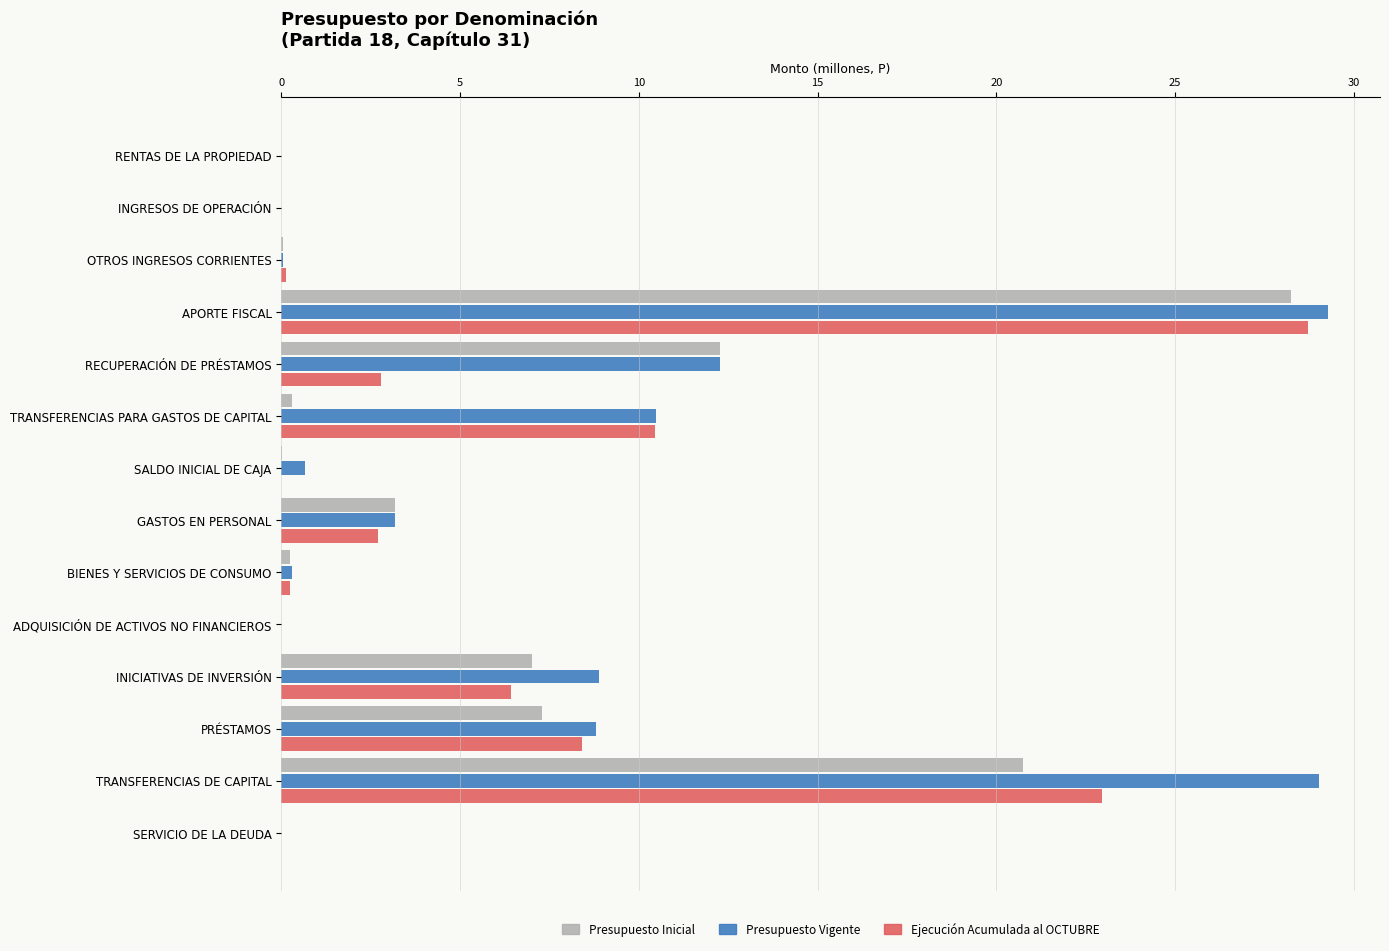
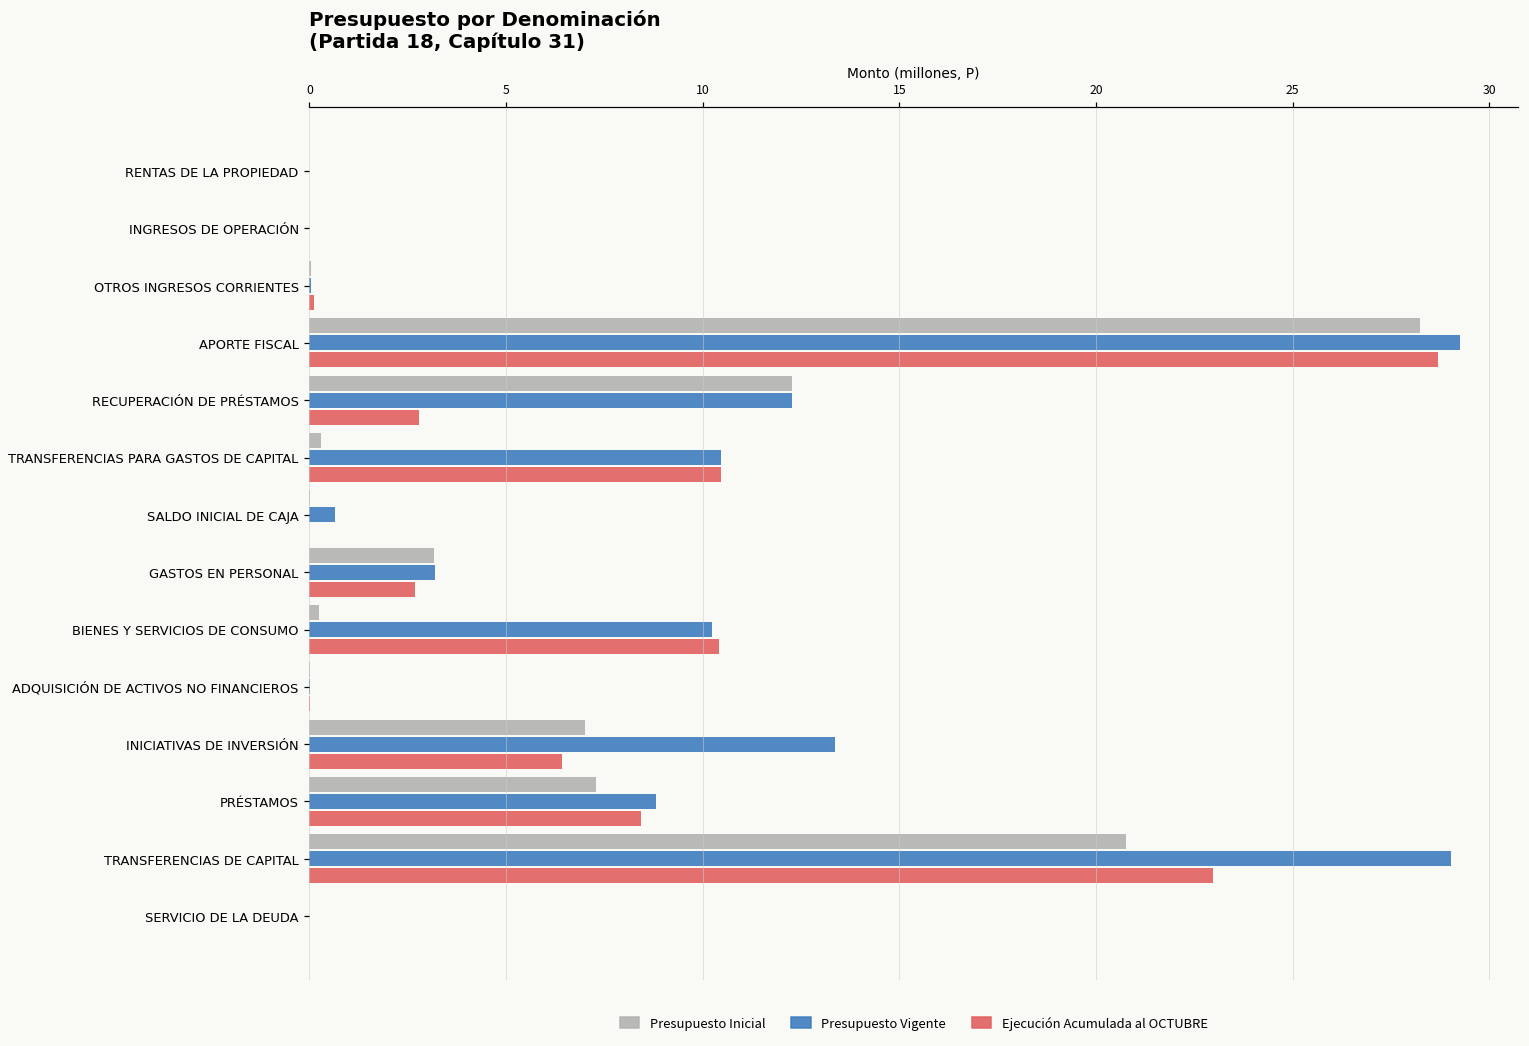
Presupuesto Vigente, BIENES Y SERVICIOS DE CONSUMO: 0.3 -> 10.2
Ejecución Acumulada al OCTUBRE, BIENES Y SERVICIOS DE CONSUMO: 0.2 -> 10.4
Presupuesto Vigente, INICIATIVAS DE INVERSIÓN: 8.9 -> 13.4
